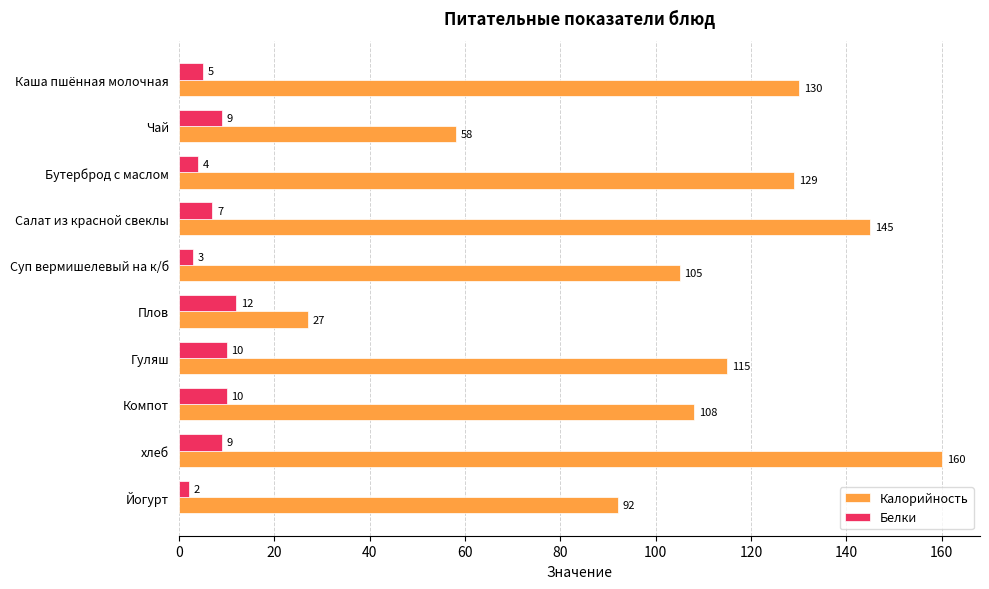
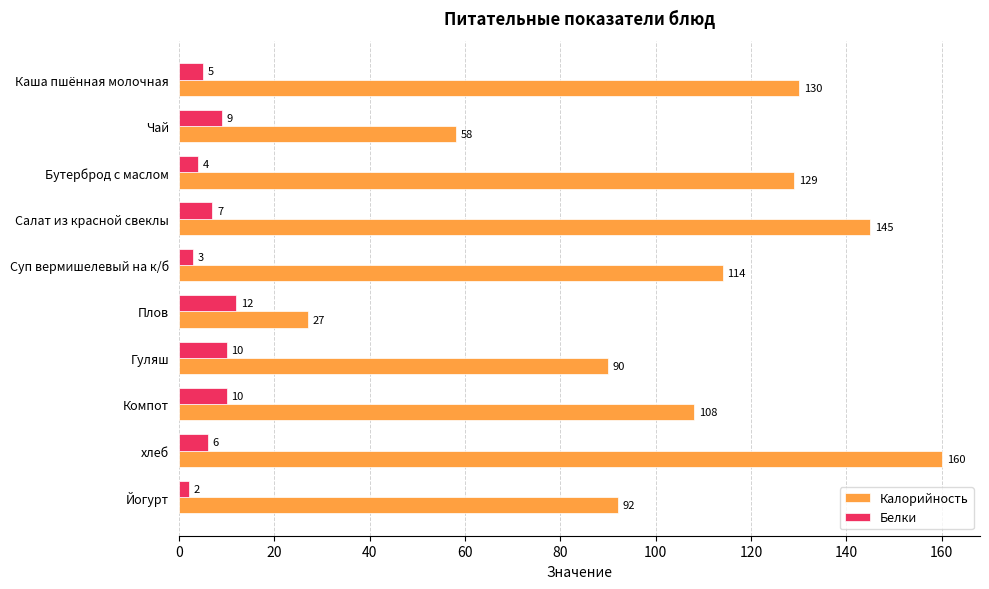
Калорийность, Суп вермишелевый на к/б: 105 -> 114
Калорийность, Гуляш: 115 -> 90
Белки, хлеб: 9 -> 6
